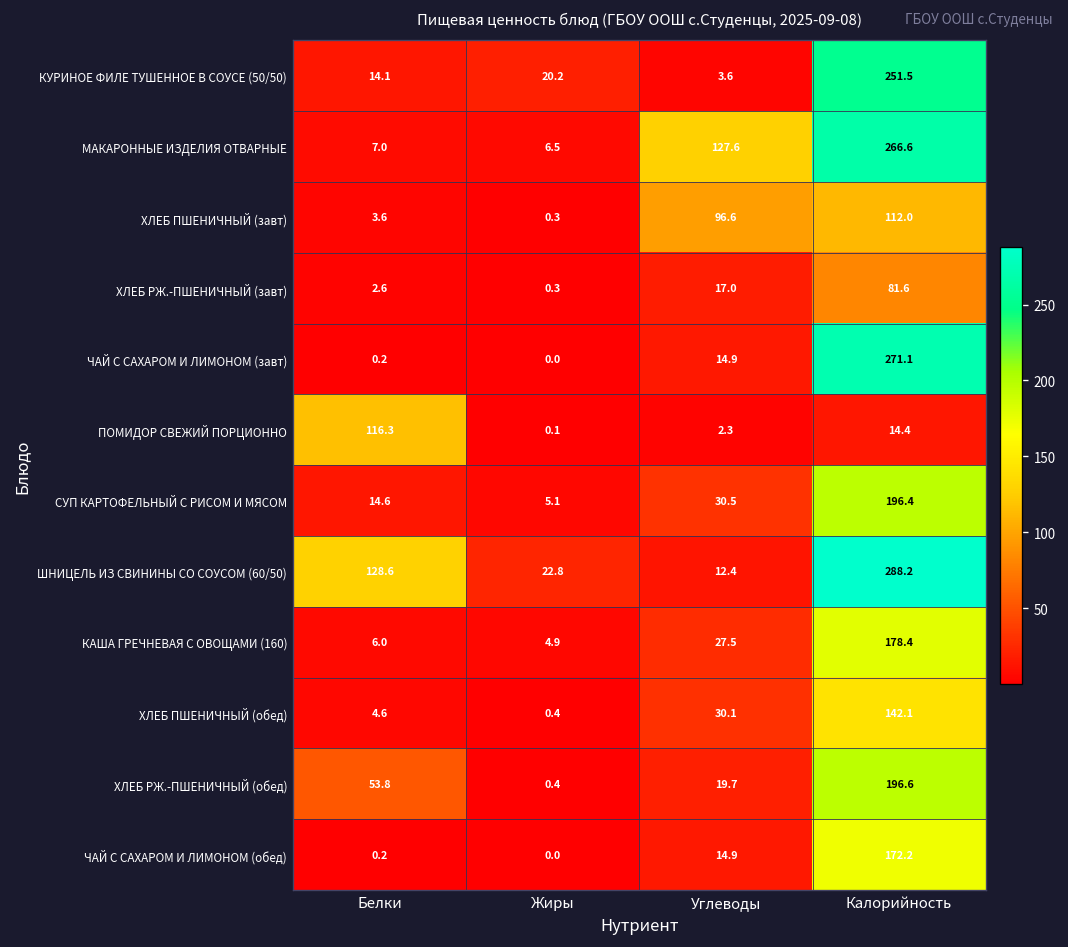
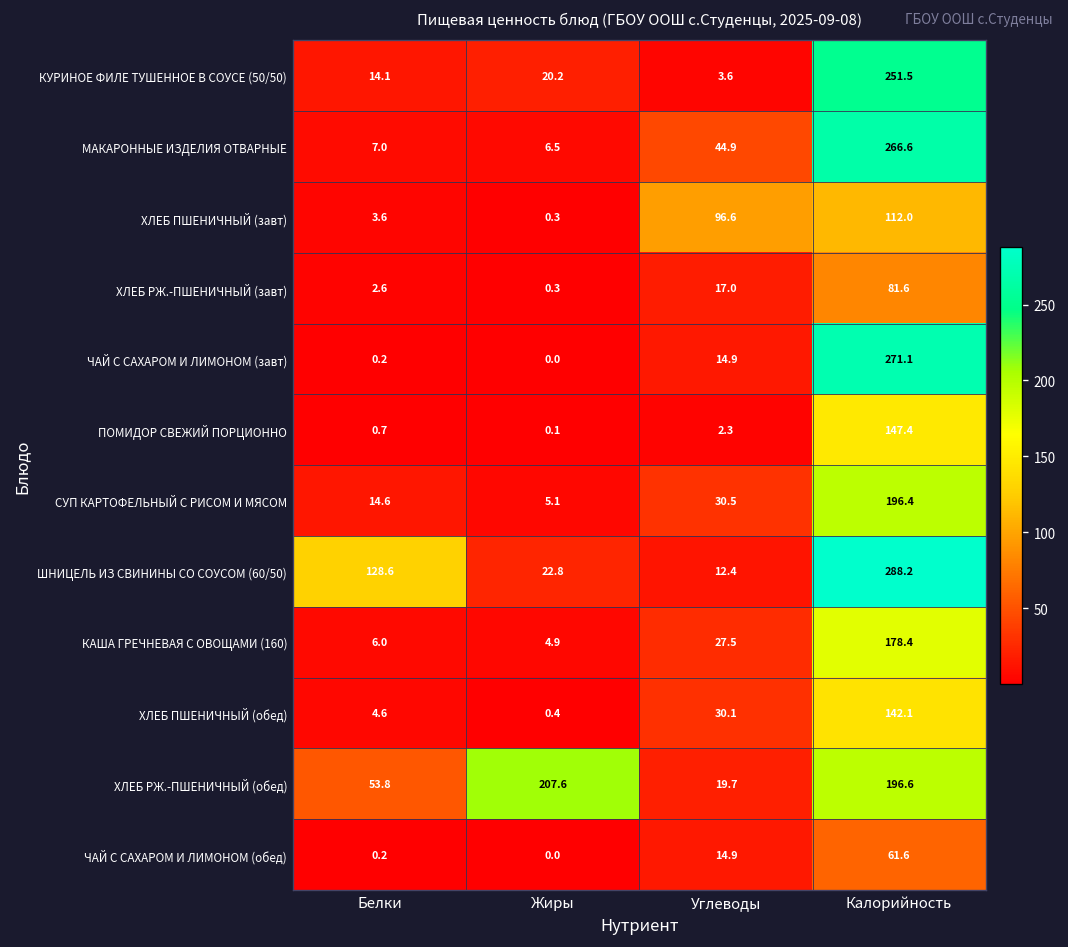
МАКАРОННЫЕ ИЗДЕЛИЯ ОТВАРНЫЕ, Углеводы: 127.6 -> 44.9
ПОМИДОР СВЕЖИЙ ПОРЦИОННО, Белки: 116.3 -> 0.7
ПОМИДОР СВЕЖИЙ ПОРЦИОННО, Калорийность: 14.4 -> 147.4
ХЛЕБ РЖ.-ПШЕНИЧНЫЙ (обед), Жиры: 0.4 -> 207.6
ЧАЙ С САХАРОМ И ЛИМОНОМ (обед), Калорийность: 172.2 -> 61.6
